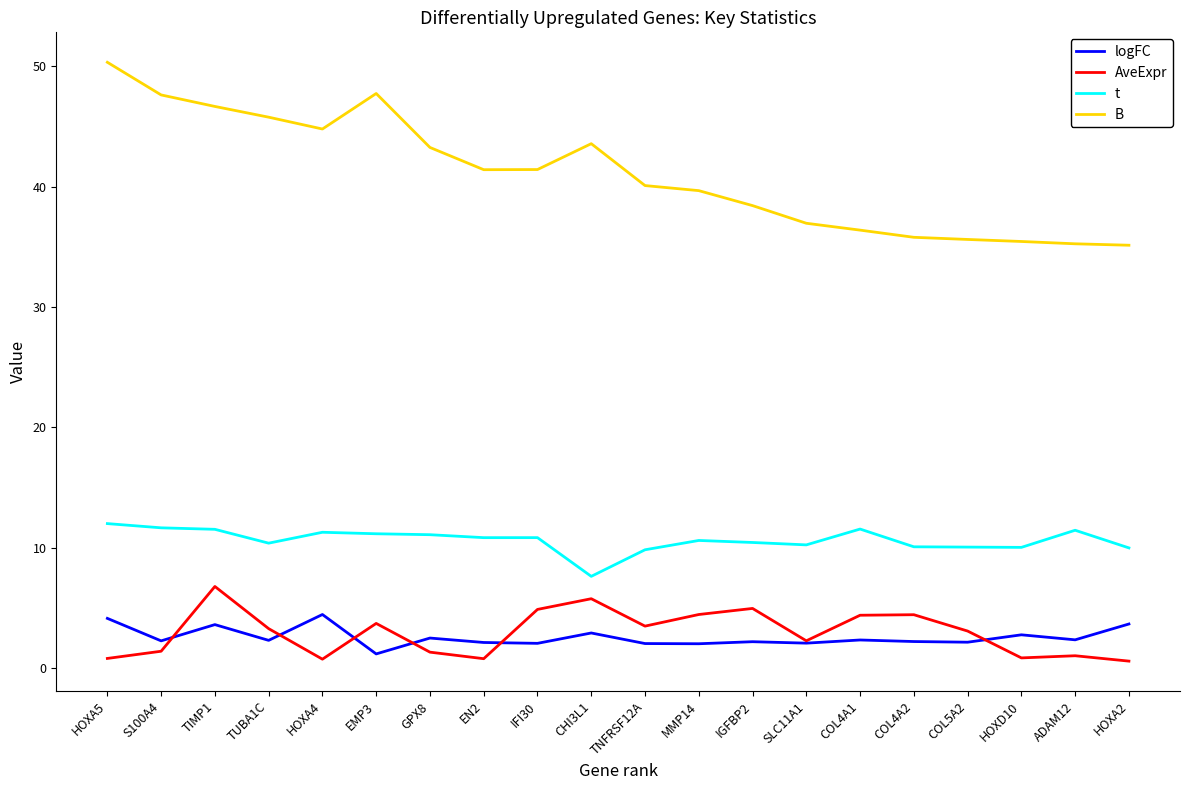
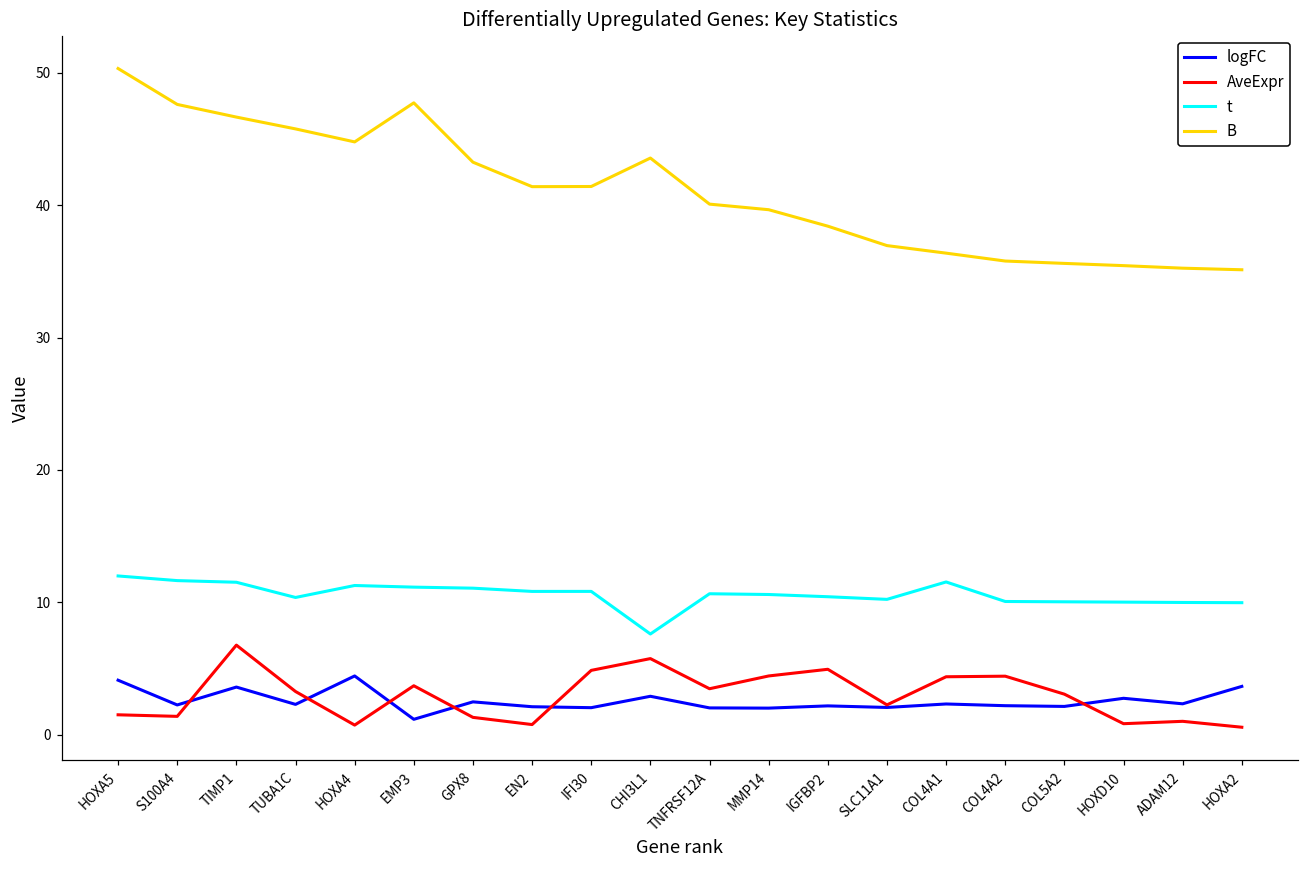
AveExpr, HOXA5: 0.8 -> 1.5
t, TNFRSF12A: 9.8 -> 10.6
t, ADAM12: 11.4 -> 10.0
